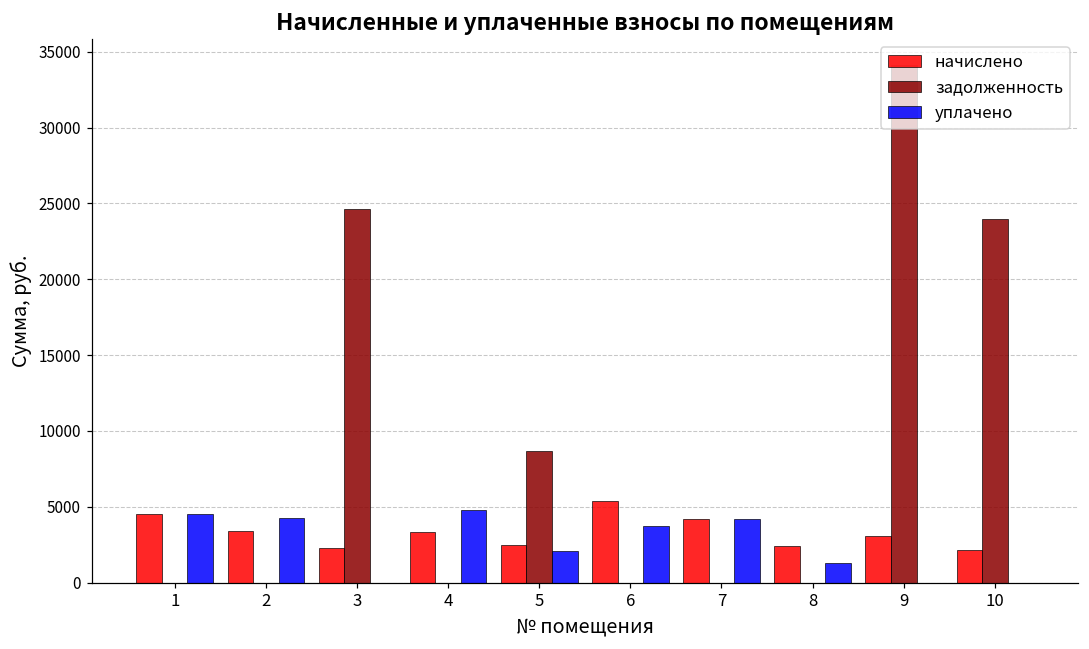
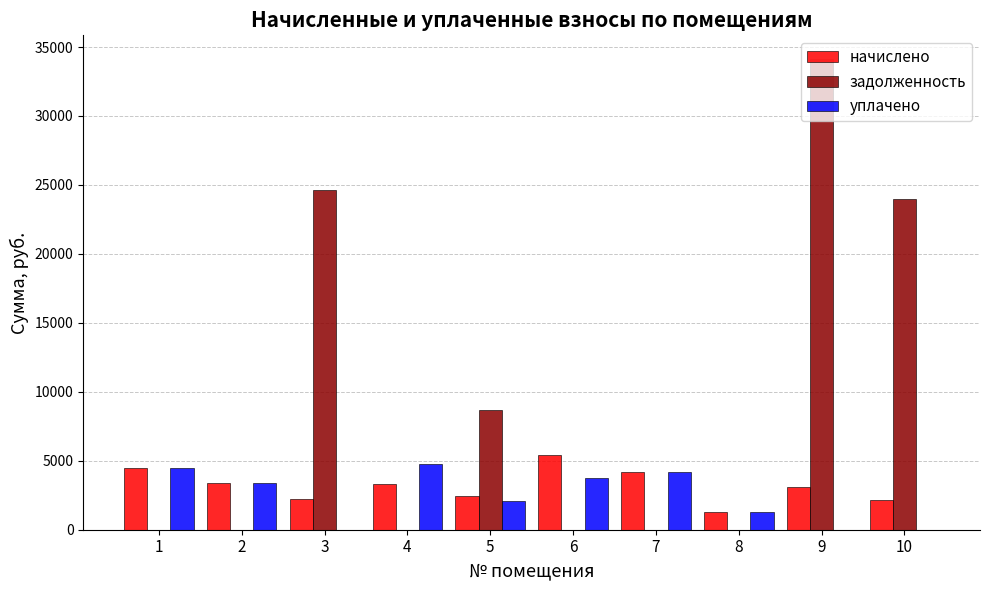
уплачено, 2: 4300 -> 3400
начислено, 8: 2400 -> 1300
